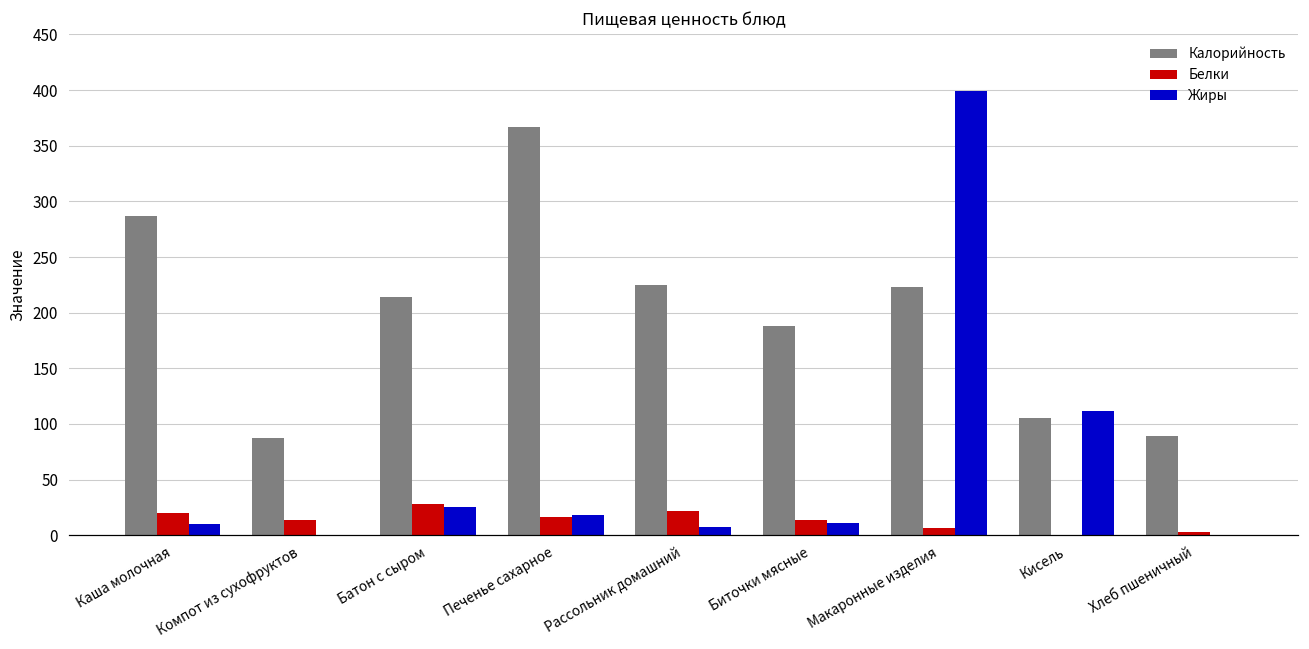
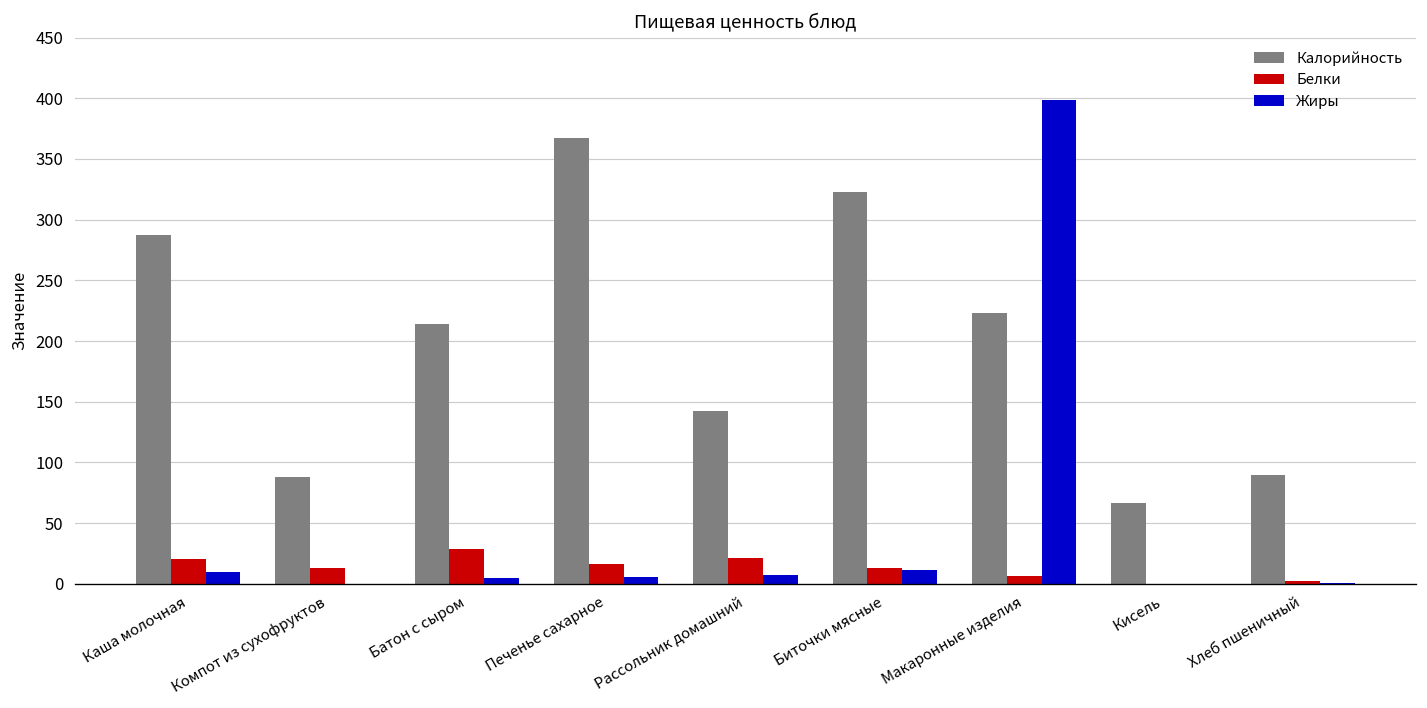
Жиры, Батон с сыром: 26 -> 4
Жиры, Печенье сахарное: 18 -> 6
Калорийность, Рассольник домашний: 225 -> 143
Калорийность, Биточки мясные: 188 -> 323
Калорийность, Кисель: 106 -> 67
Жиры, Кисель: 111 -> 0
